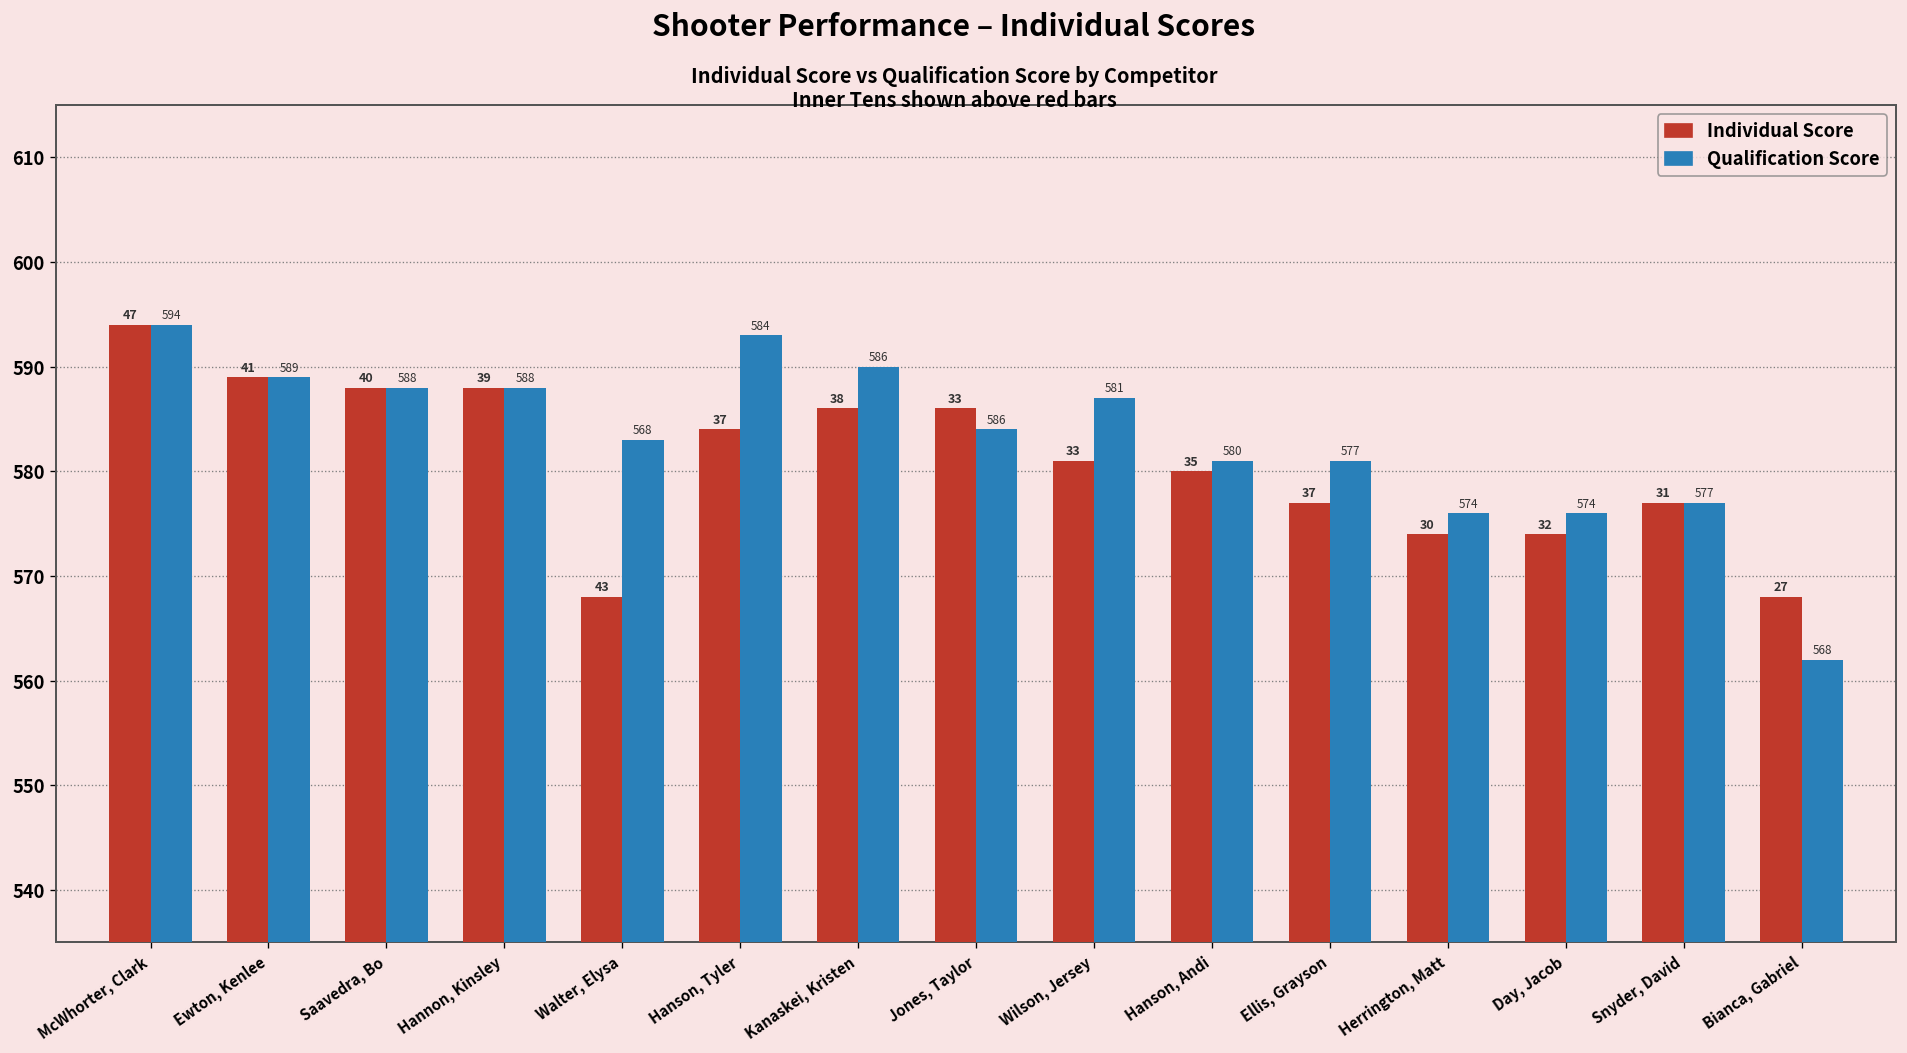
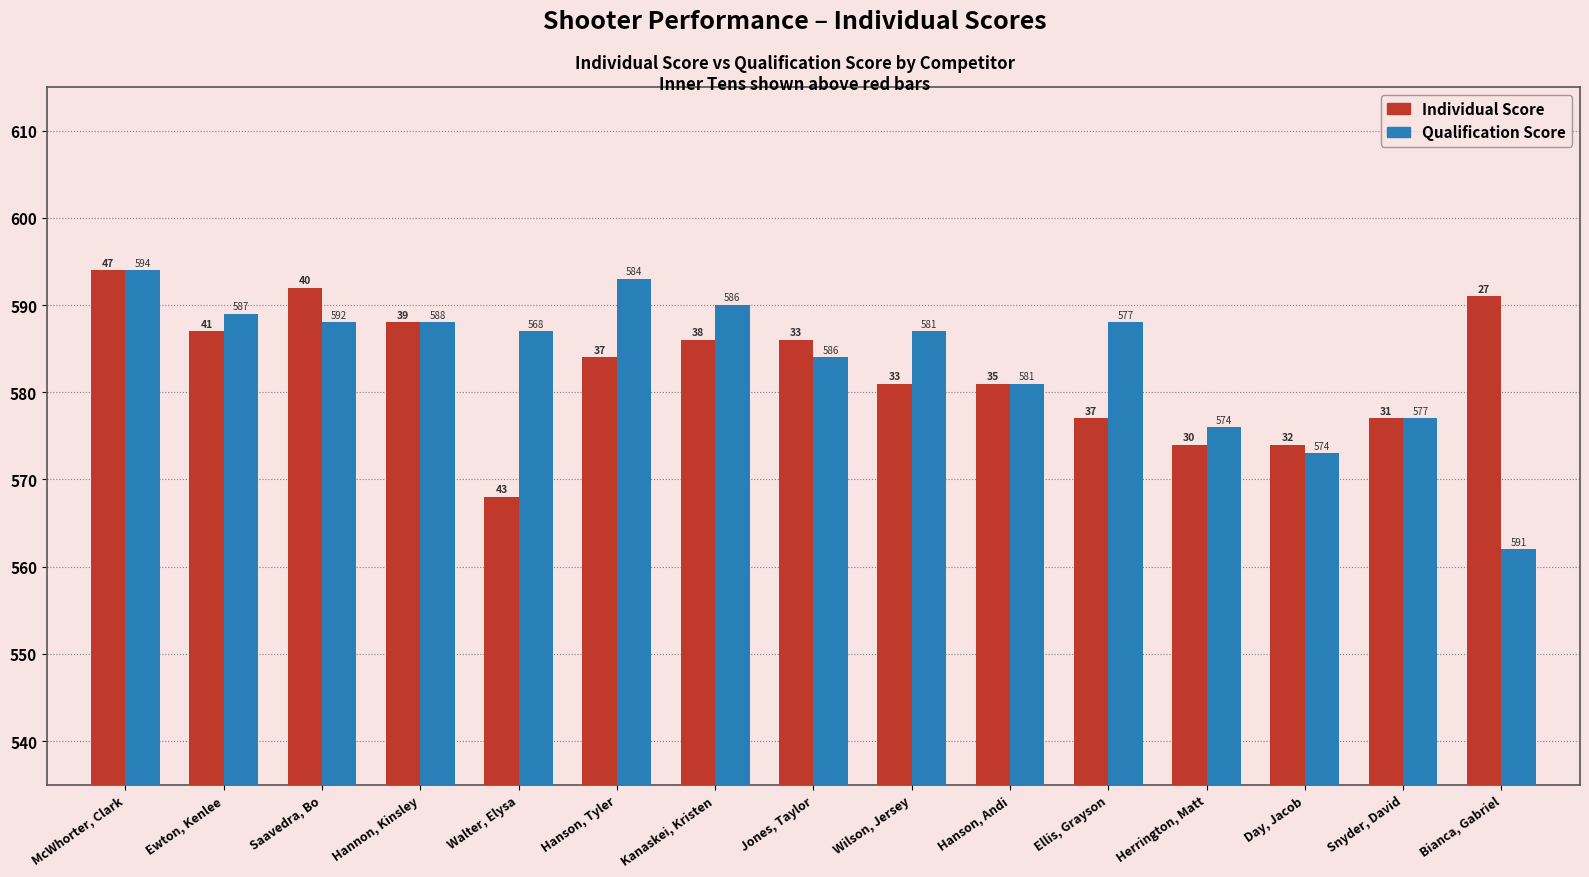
Individual Score, Ewton, Kenlee: 589 -> 587
Individual Score, Saavedra, Bo: 588 -> 592
Qualification Score, Walter, Elysa: 583 -> 587
Individual Score, Hanson, Andi: 580 -> 581
Qualification Score, Ellis, Grayson: 581 -> 588
Qualification Score, Day, Jacob: 576 -> 573
Individual Score, Bianca, Gabriel: 568 -> 591
